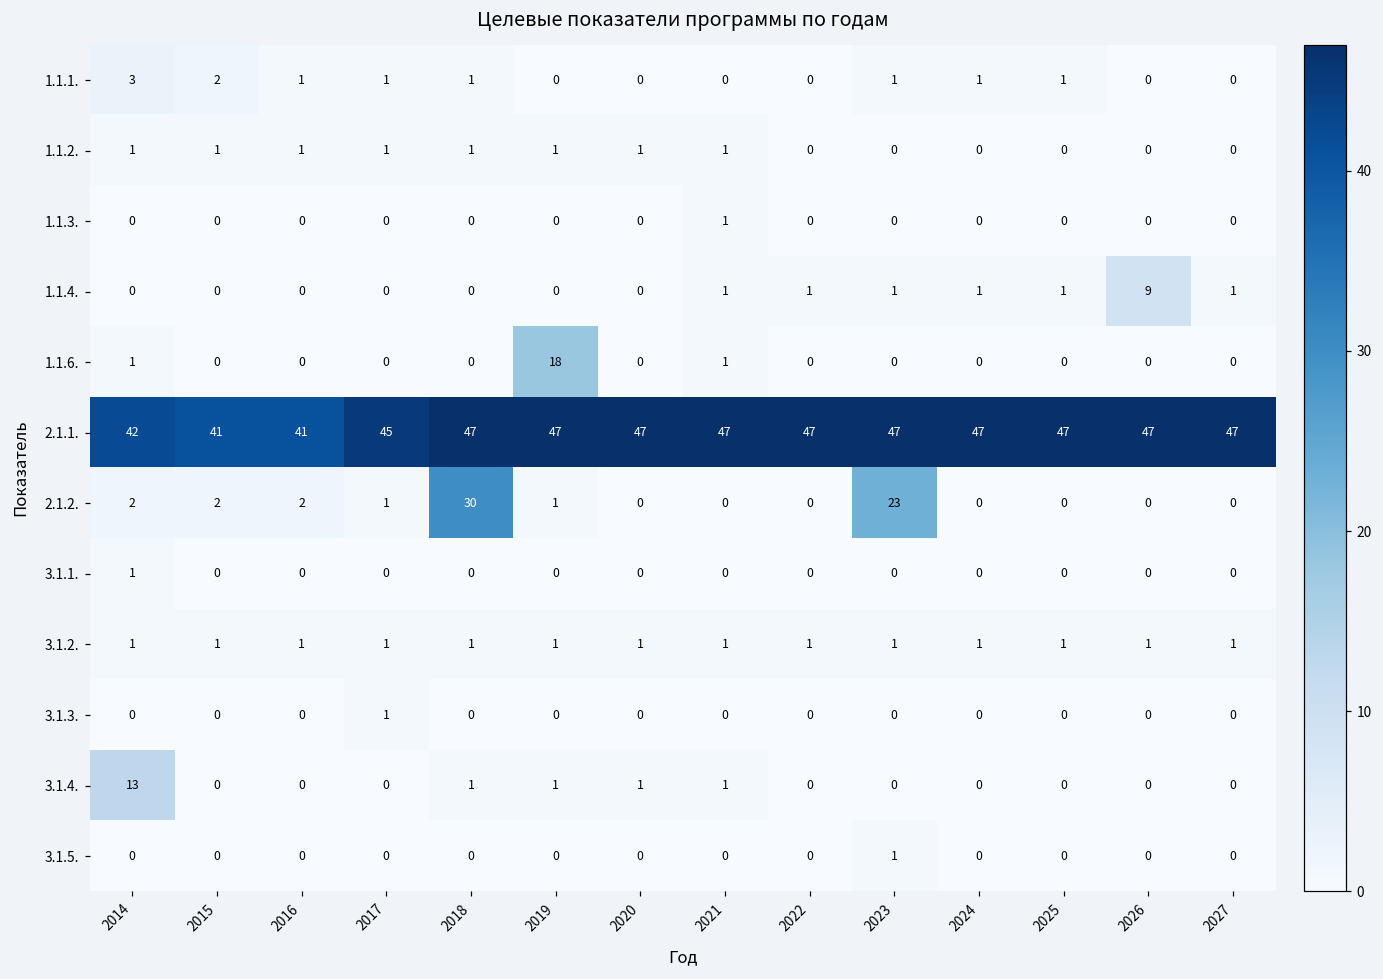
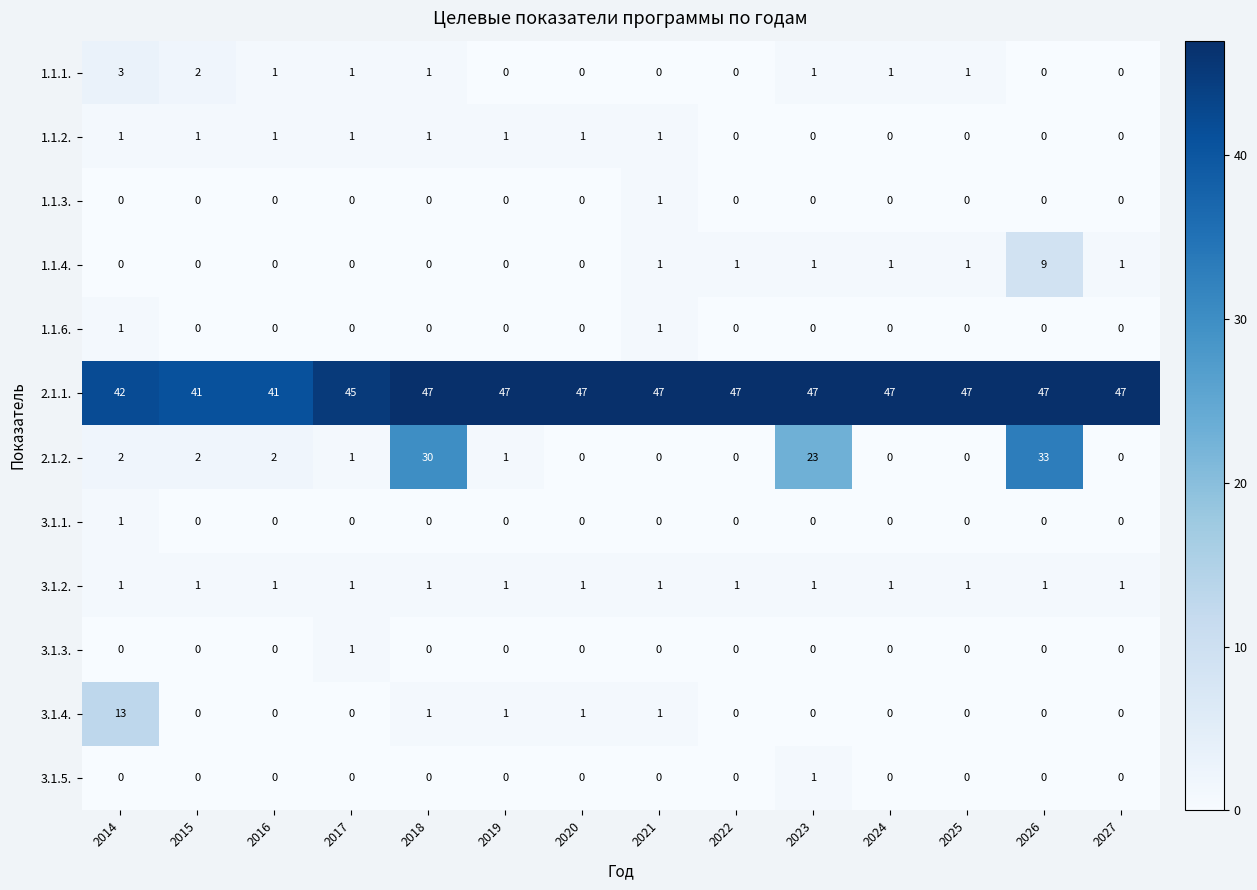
1.1.6., 2019: 18 -> 0
2.1.2., 2026: 0 -> 33
